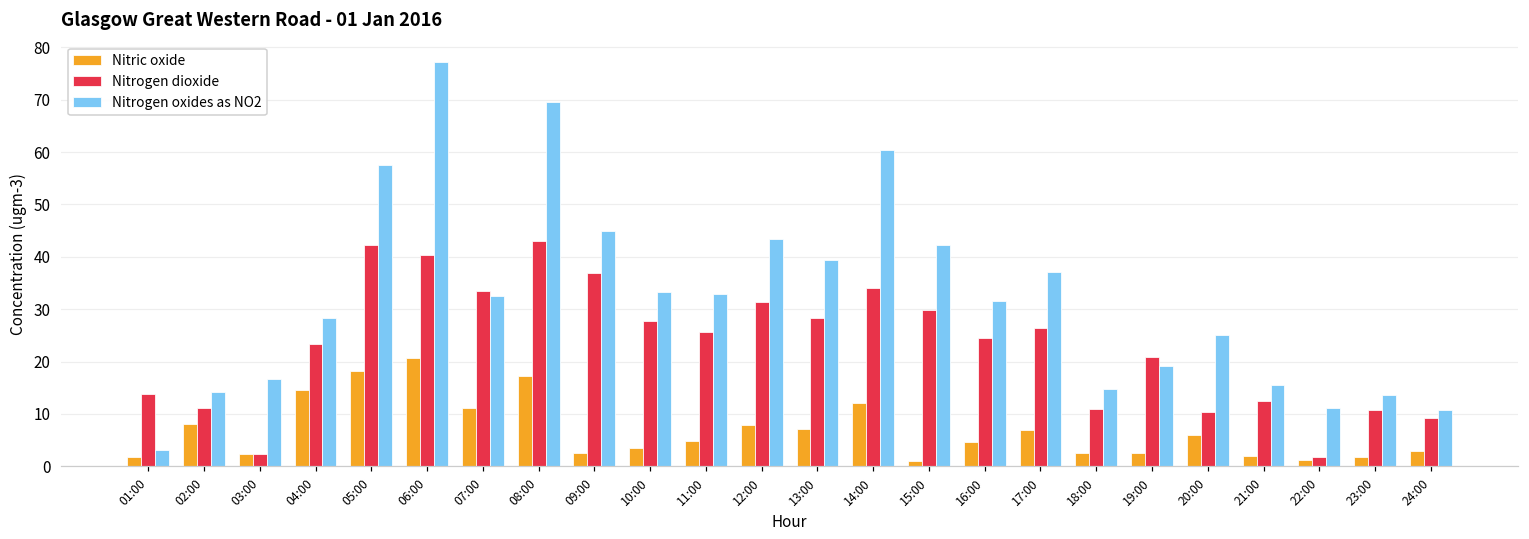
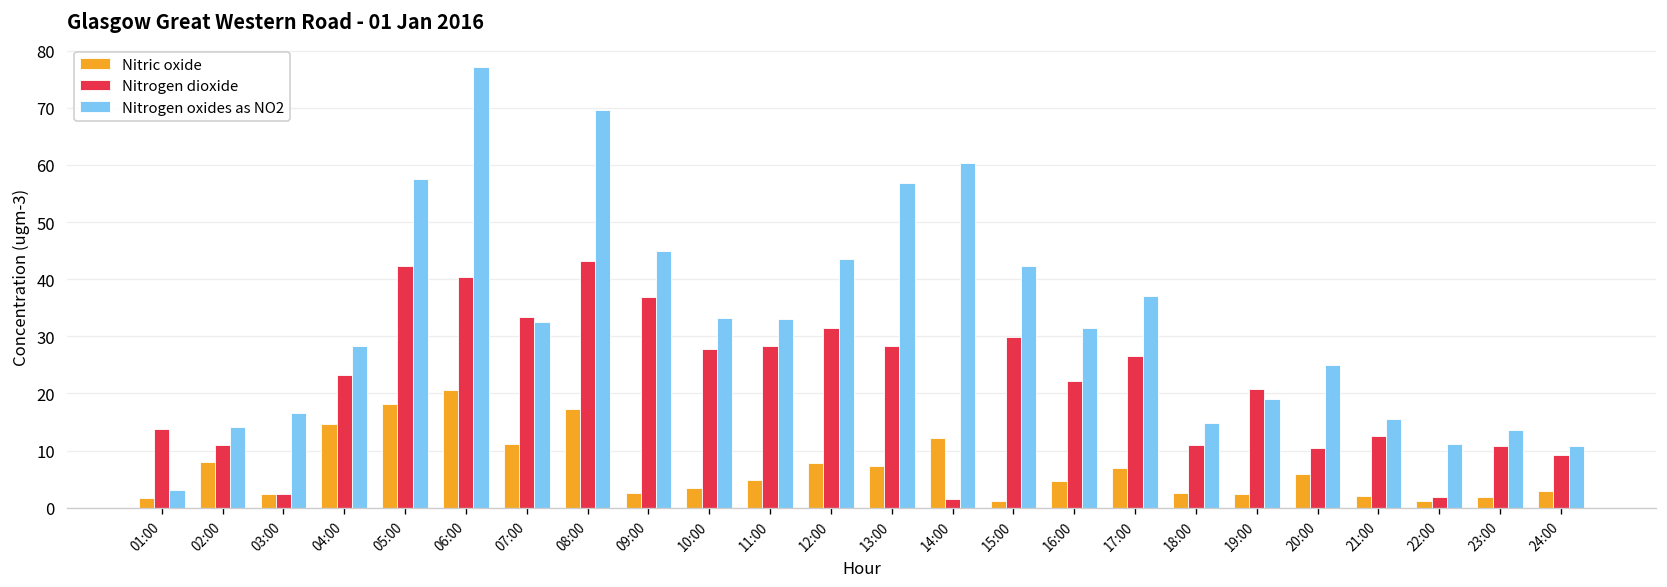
Nitrogen dioxide, 11:00: 26 -> 28
Nitrogen oxides as NO2, 13:00: 39 -> 57
Nitrogen dioxide, 14:00: 34 -> 2
Nitrogen dioxide, 16:00: 24 -> 22
